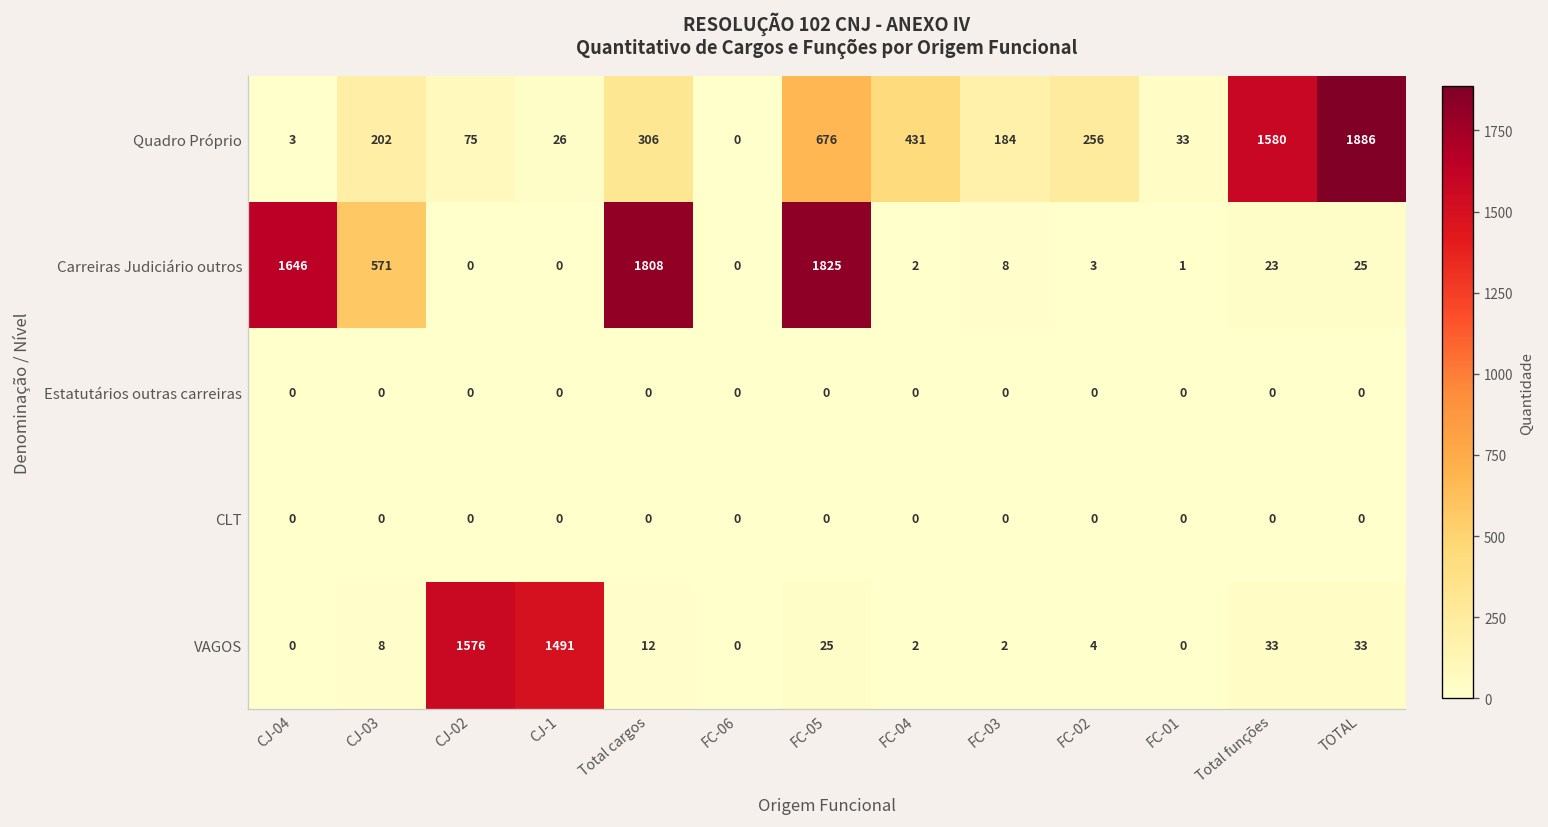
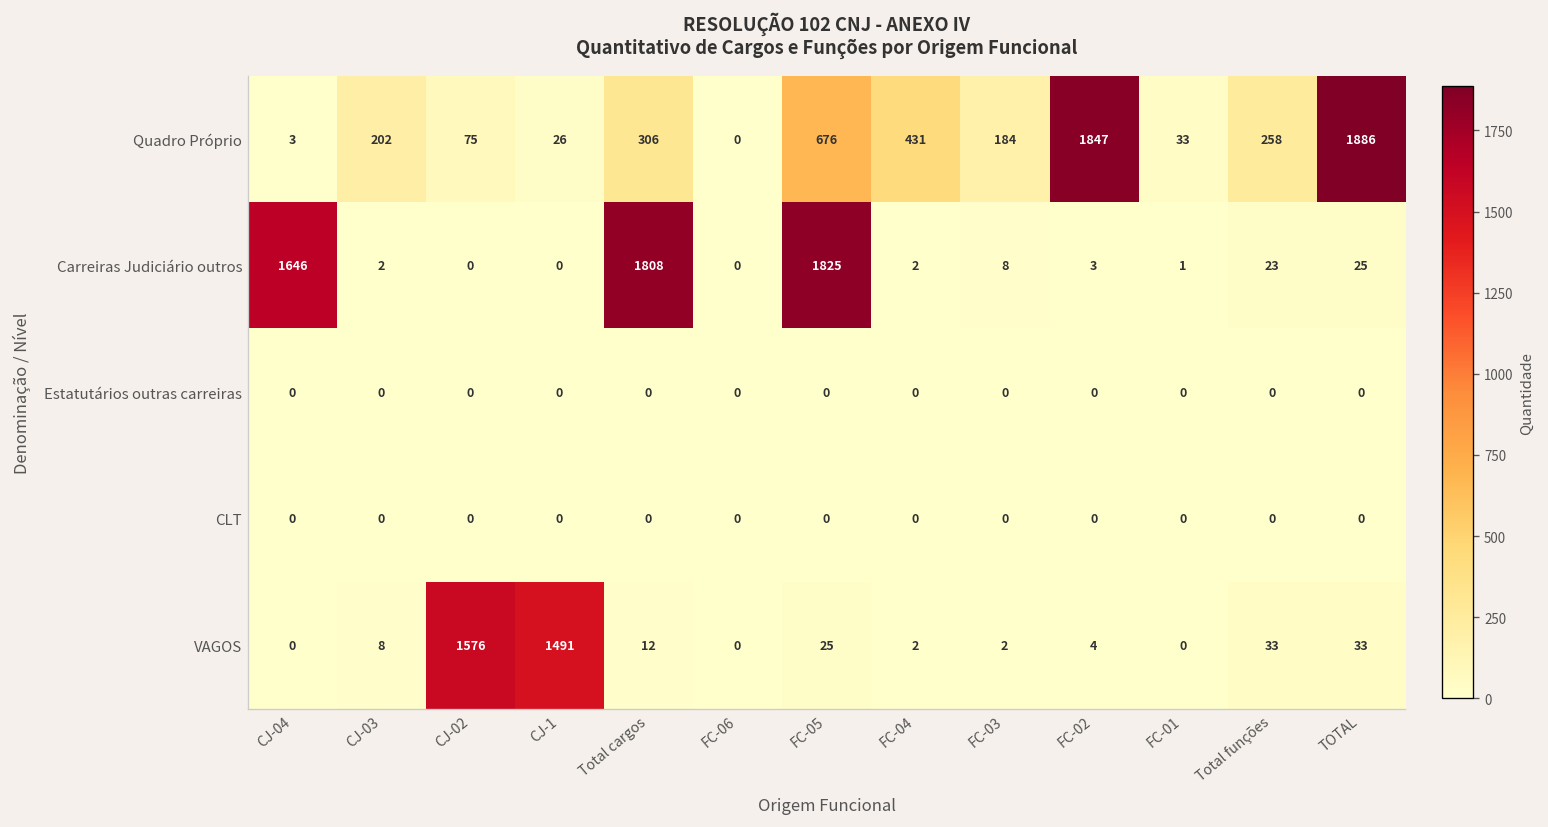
Quadro Próprio, FC-02: 256 -> 1847
Quadro Próprio, Total funções: 1580 -> 258
Carreiras Judiciário outros, CJ-03: 571 -> 2
